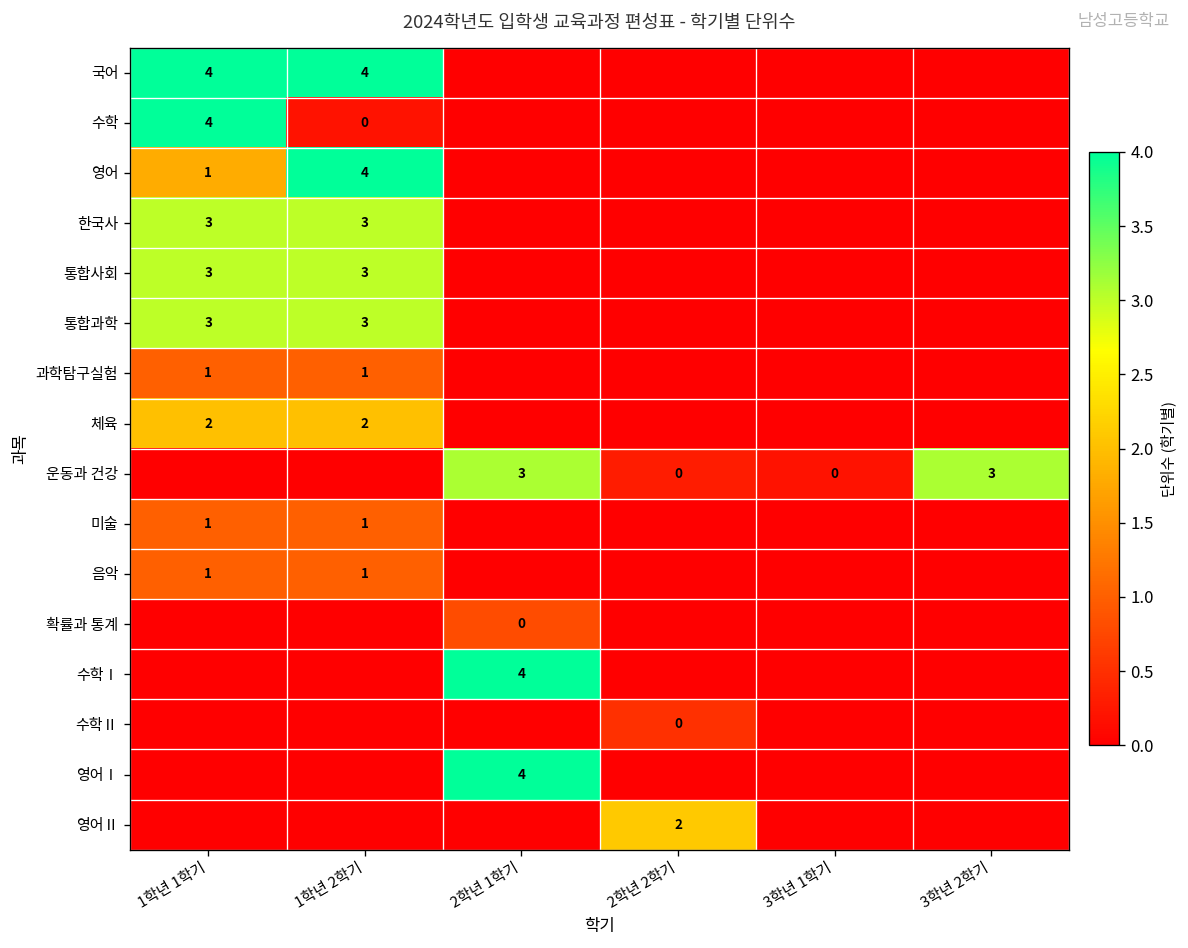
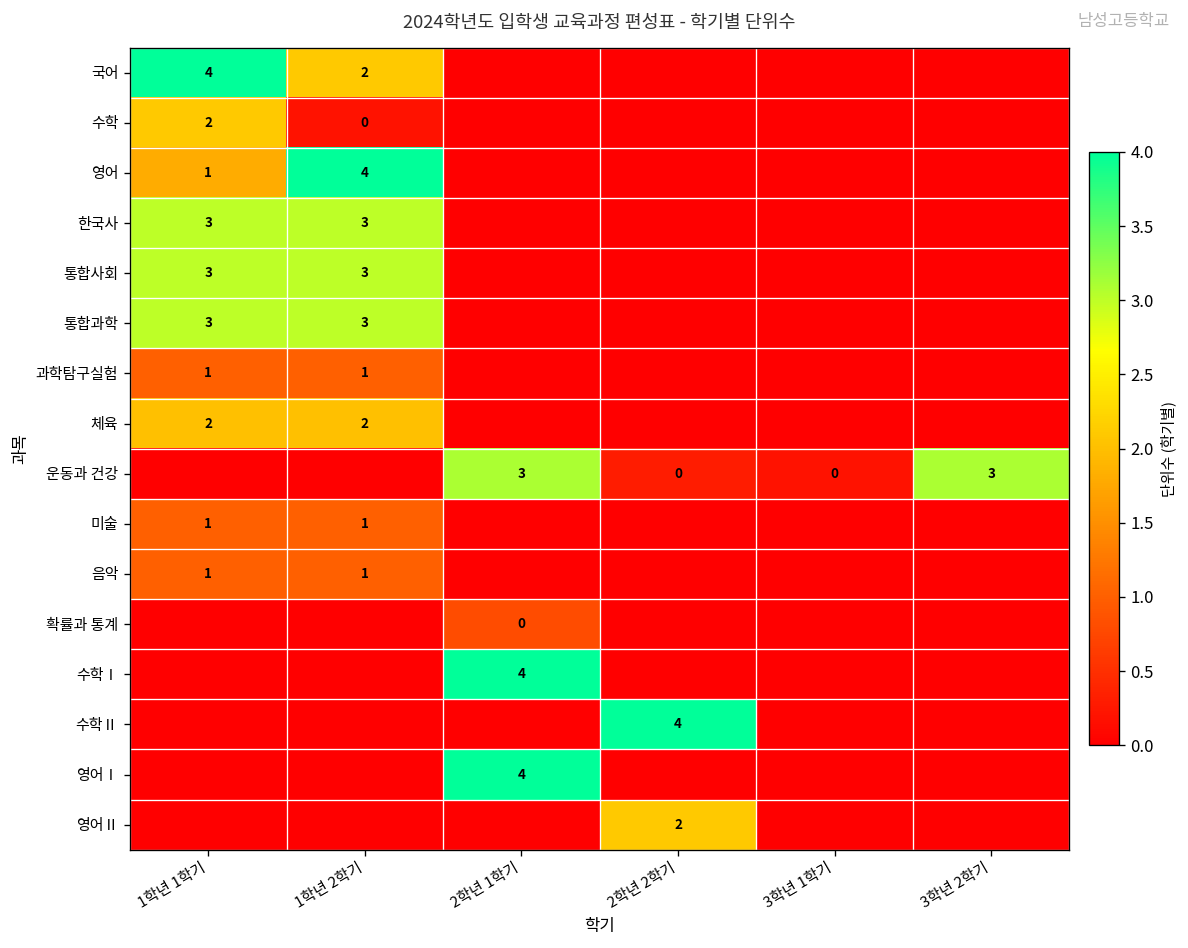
국어, 1학년 2학기: 4 -> 2
수학, 1학년 1학기: 4 -> 2
수학Ⅱ, 2학년 2학기: 0 -> 4
